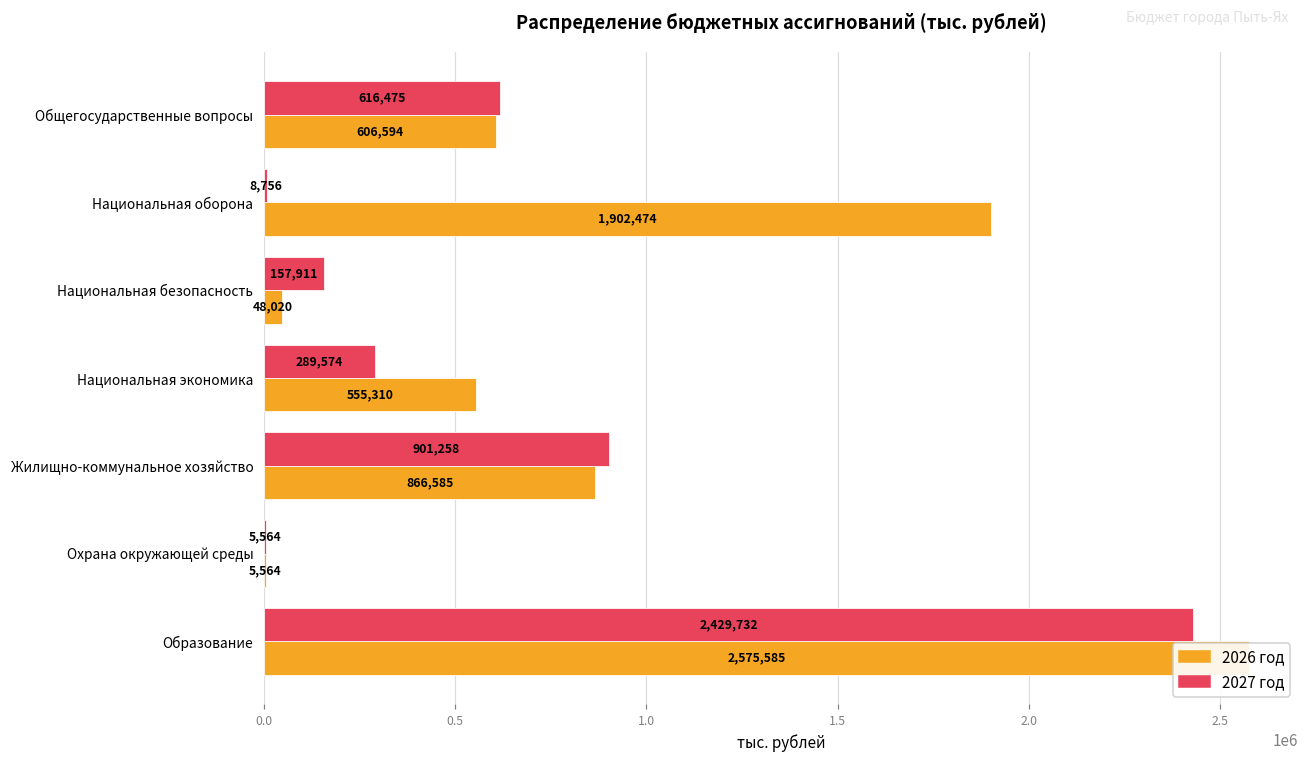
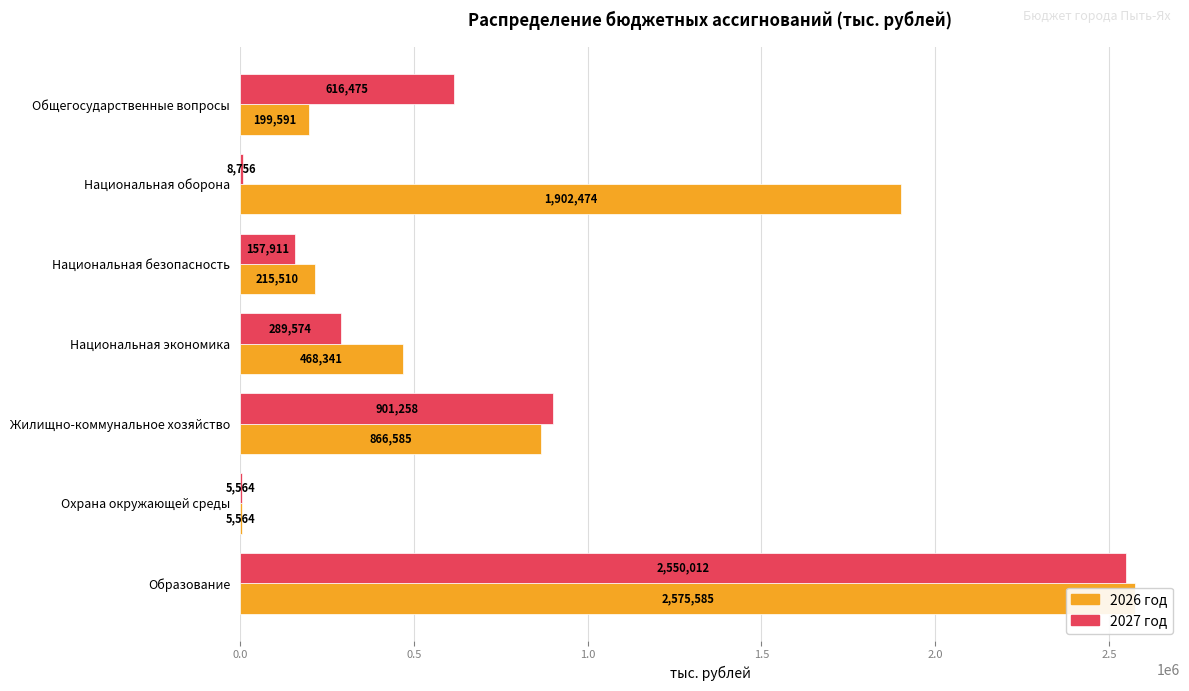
2026 год, Общегосударственные вопросы: 606,594 -> 199,591
2026 год, Национальная безопасность: 48,020 -> 215,510
2026 год, Национальная экономика: 555,310 -> 468,341
2027 год, Образование: 2,429,732 -> 2,550,012
